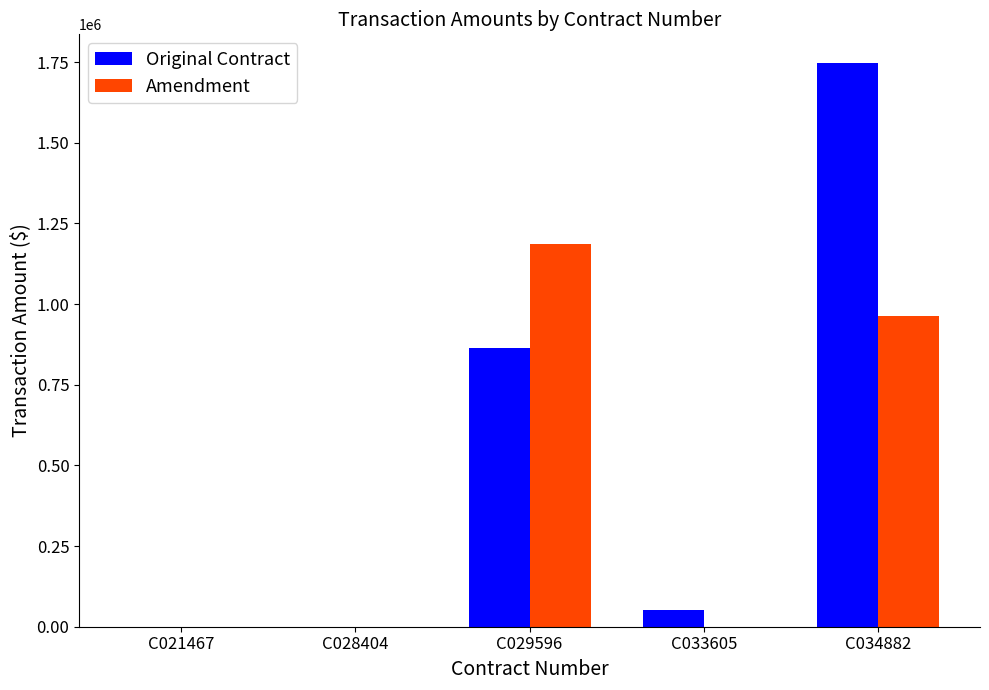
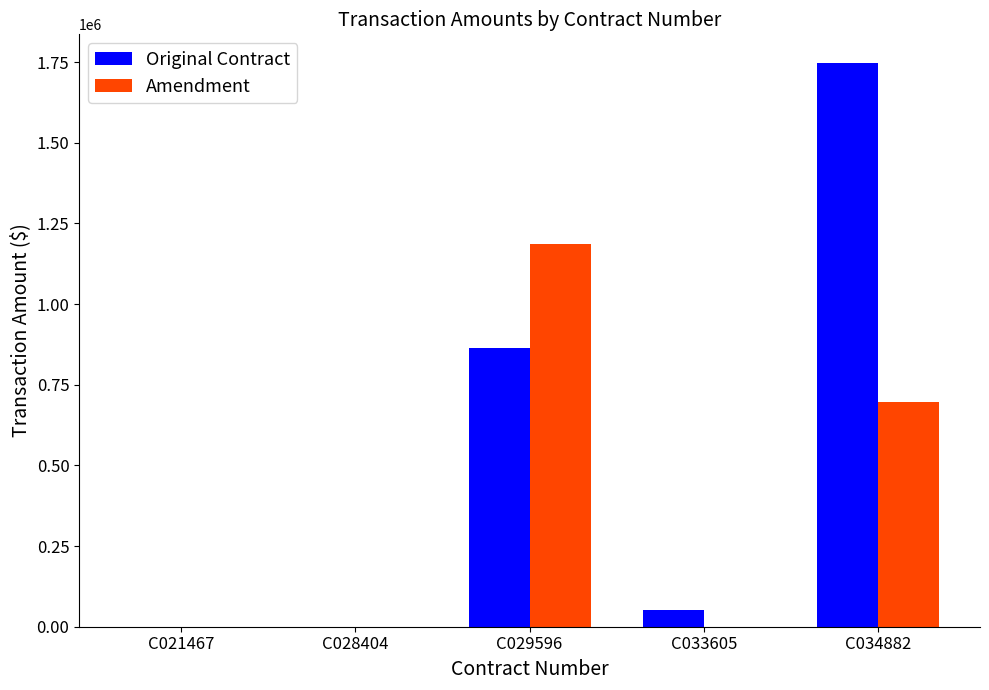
Amendment, C034882: 960000 -> 700000
